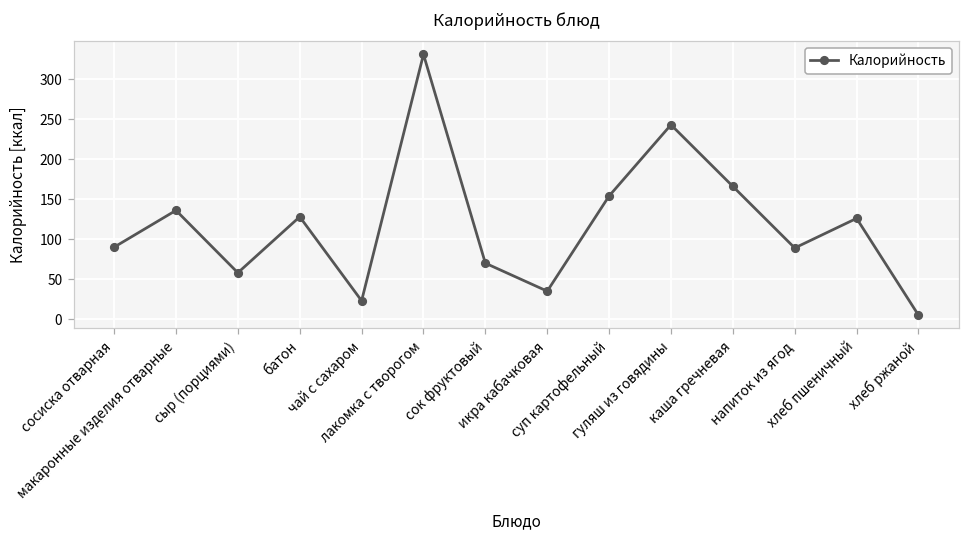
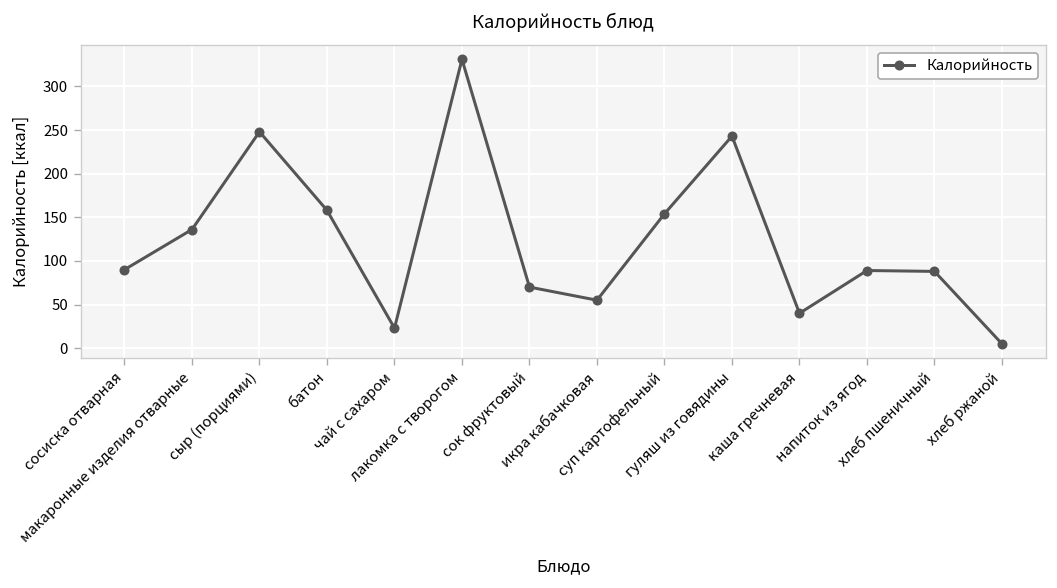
сыр (порциями): 60 -> 250
батон: 130 -> 160
икра кабачковая: 40 -> 60
каша гречневая: 170 -> 40
хлеб пшеничный: 130 -> 90
